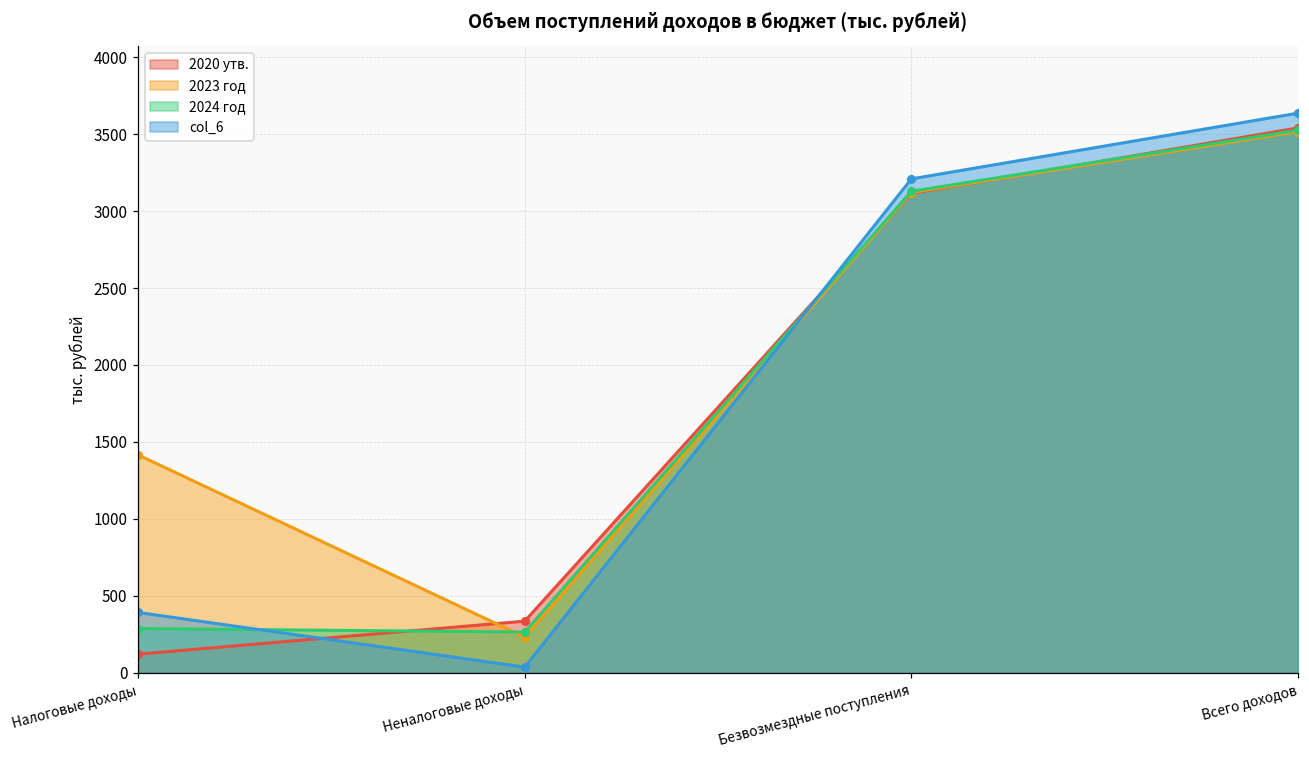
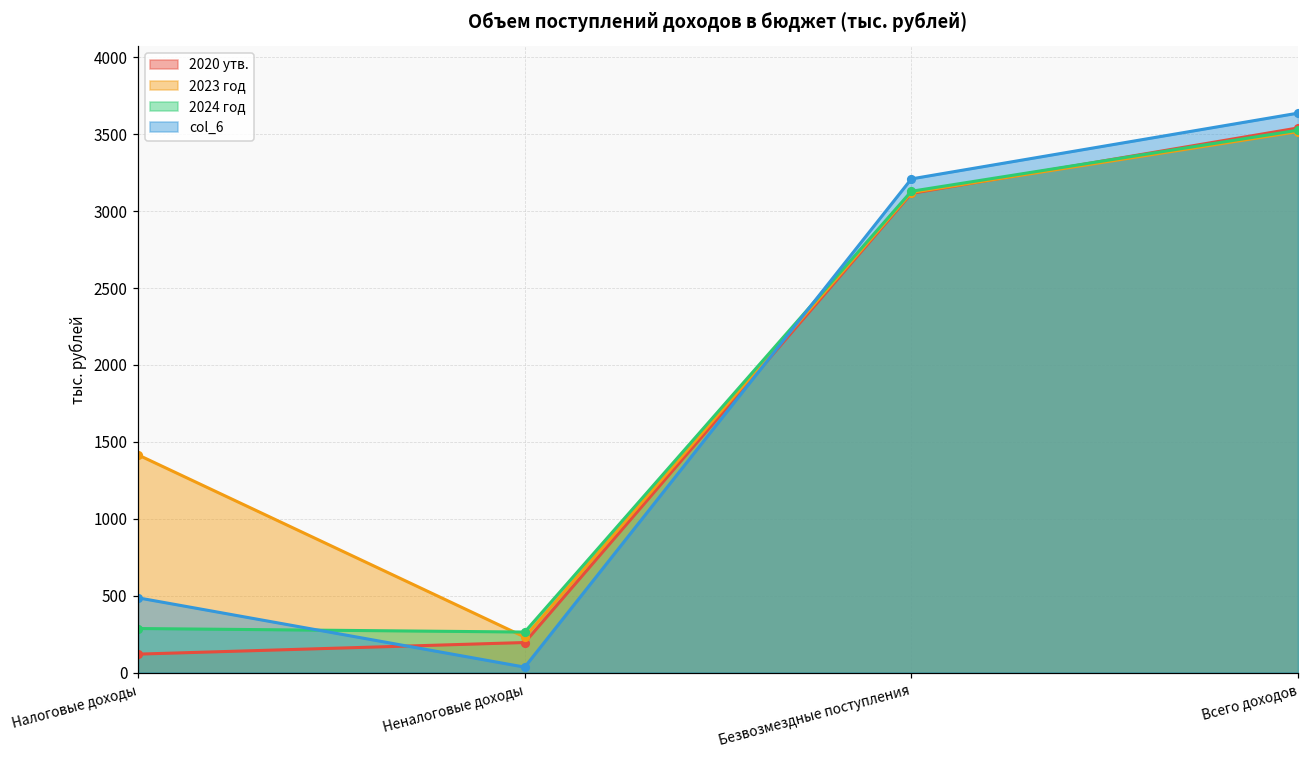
col_6, Налоговые доходы: 390 -> 490
2020 утв., Неналоговые доходы: 330 -> 200
